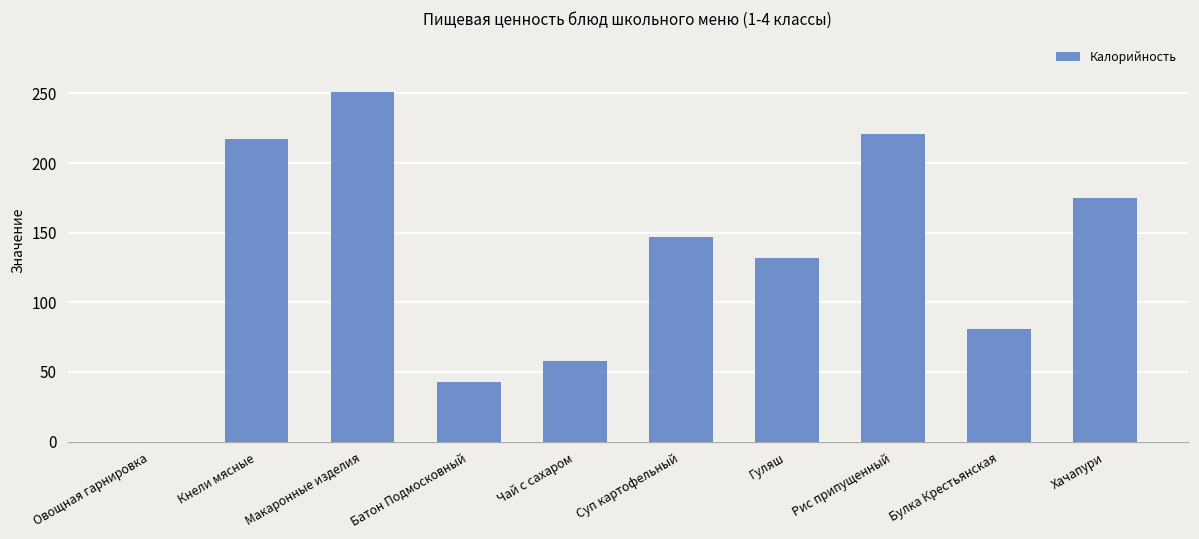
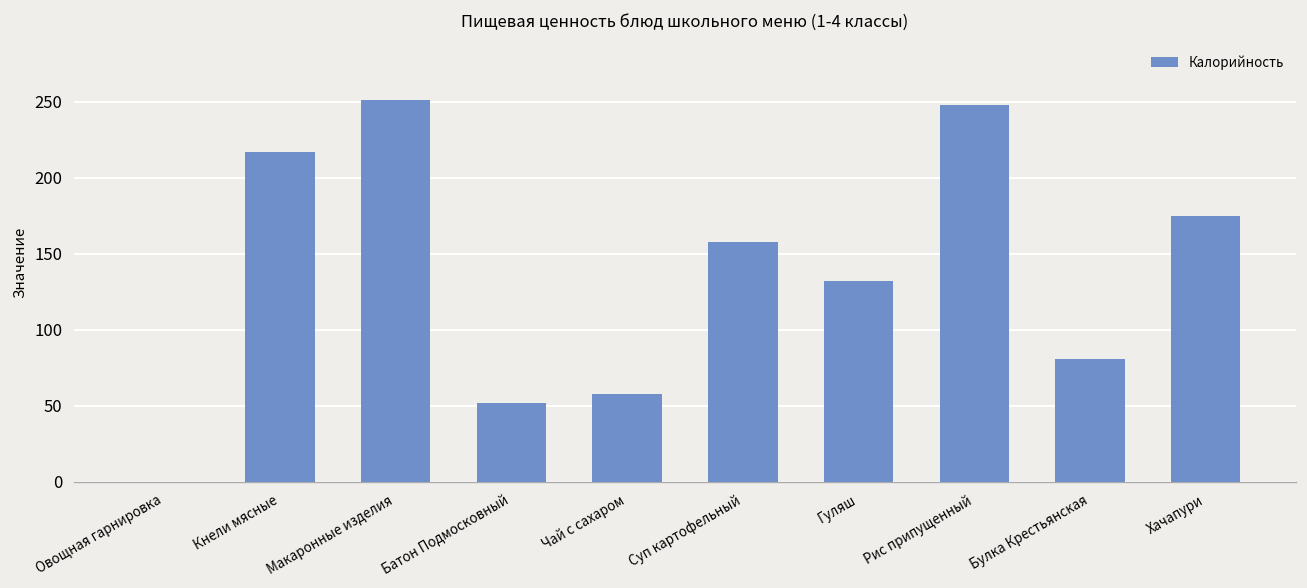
Батон Подмосковный: 43 -> 52
Суп картофельный: 147 -> 158
Рис припущенный: 221 -> 248
